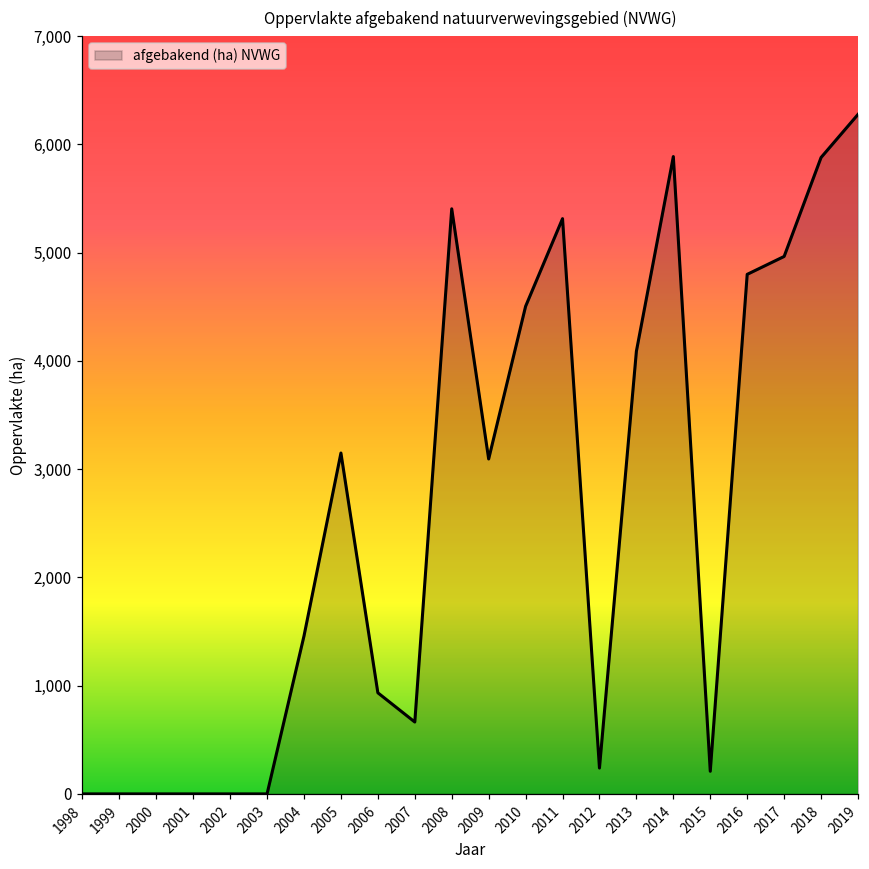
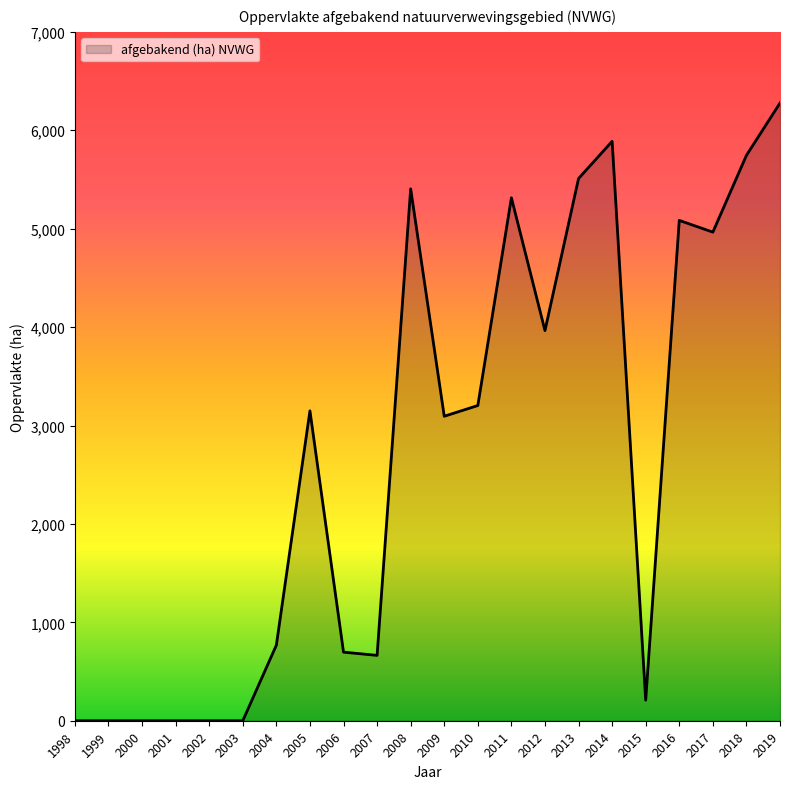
2004: 1,500 -> 800
2006: 900 -> 700
2010: 4,500 -> 3,200
2012: 200 -> 4,000
2013: 4,100 -> 5,500
2016: 4,800 -> 5,100
2018: 5,900 -> 5,700
